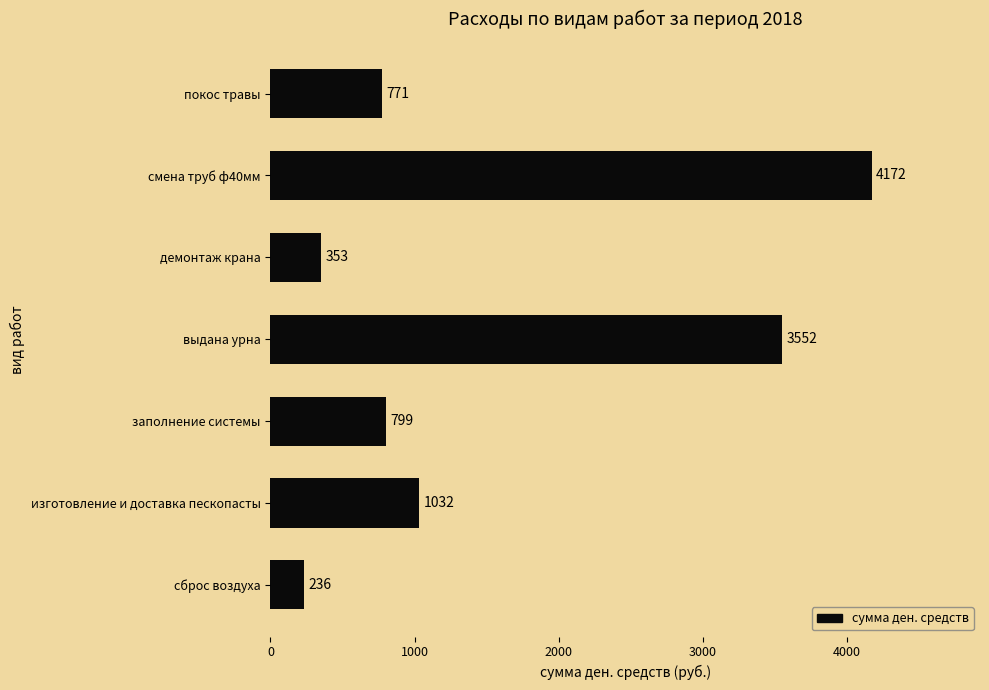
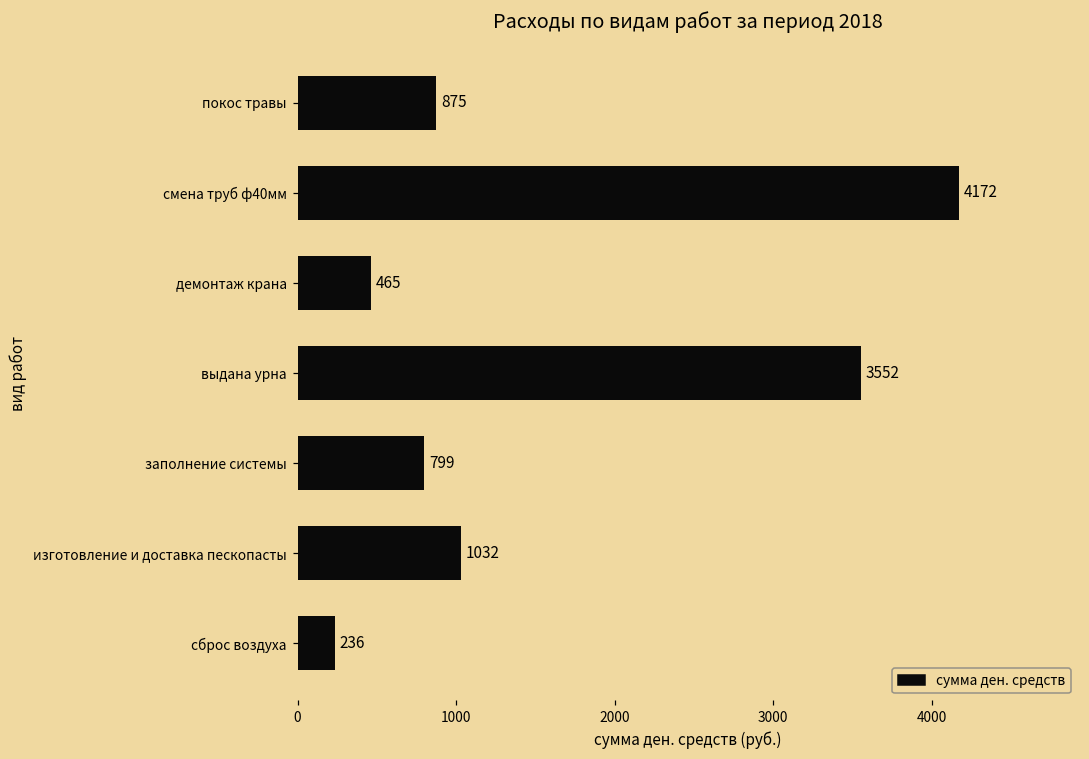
покос травы: 771 -> 875
демонтаж крана: 353 -> 465
